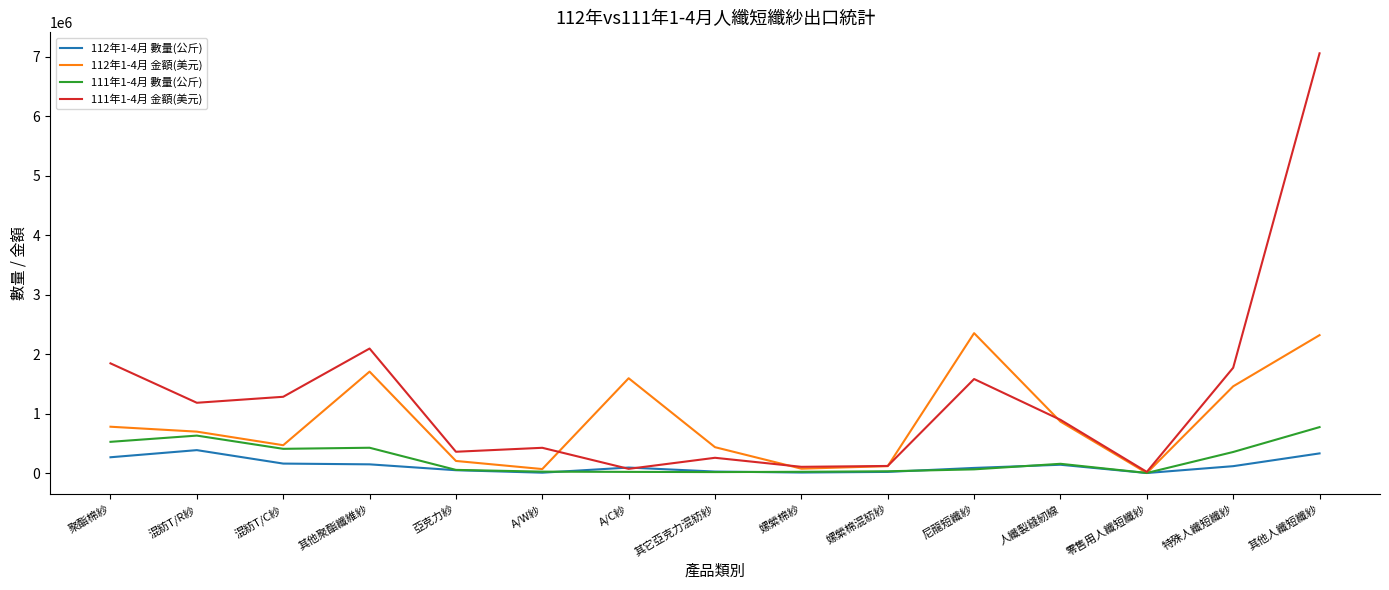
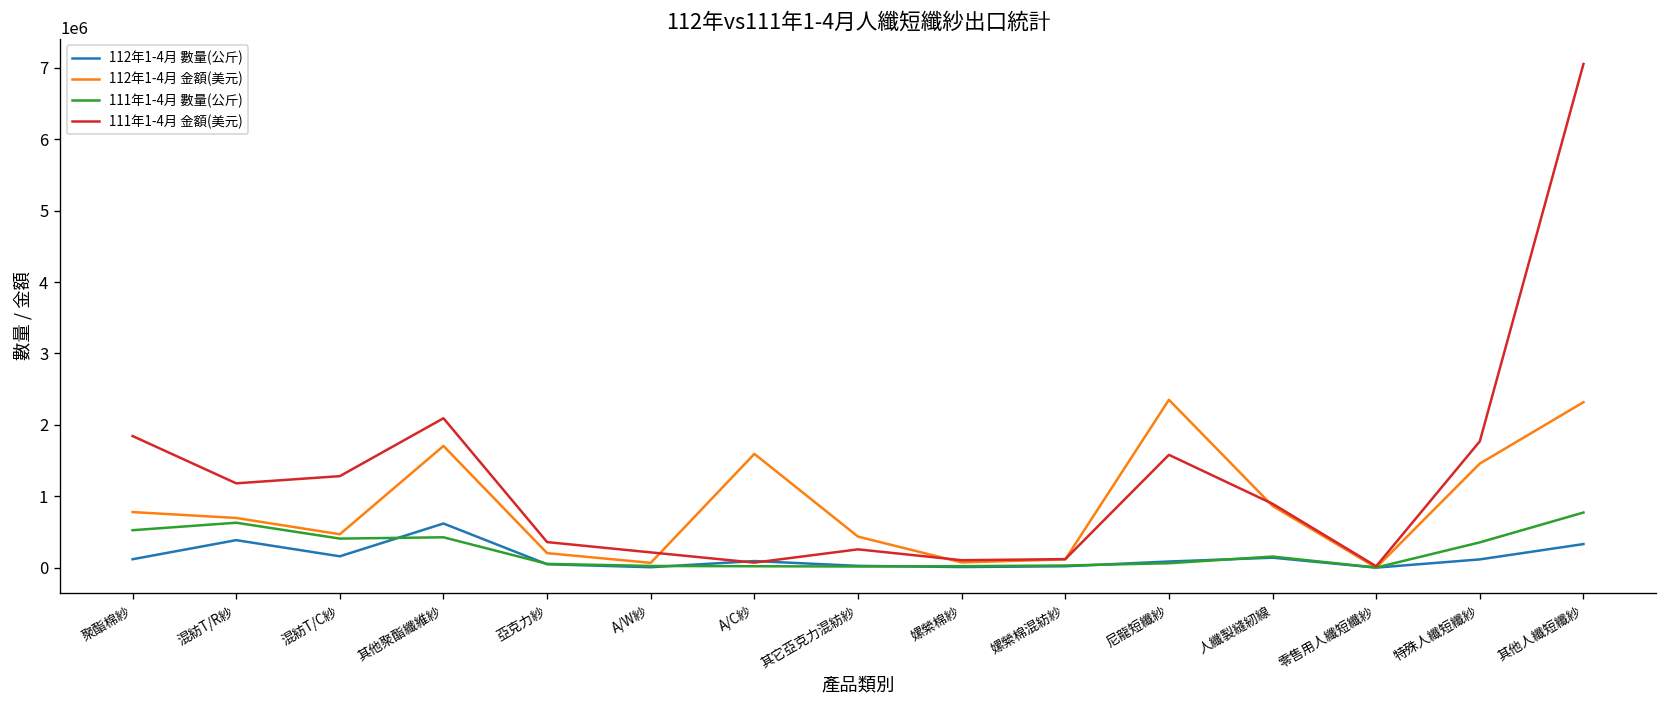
112年1-4月 數量(公斤), 聚酯棉紗: 300000 -> 100000
112年1-4月 數量(公斤), 其他聚酯纖維紗: 100000 -> 600000
111年1-4月 金額(美元), A/W紗: 400000 -> 200000
